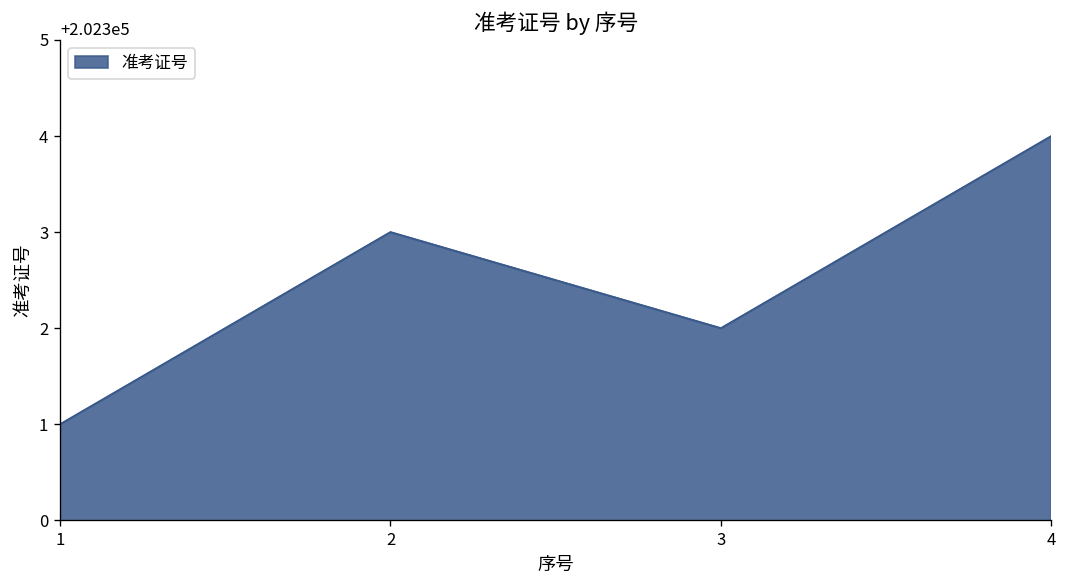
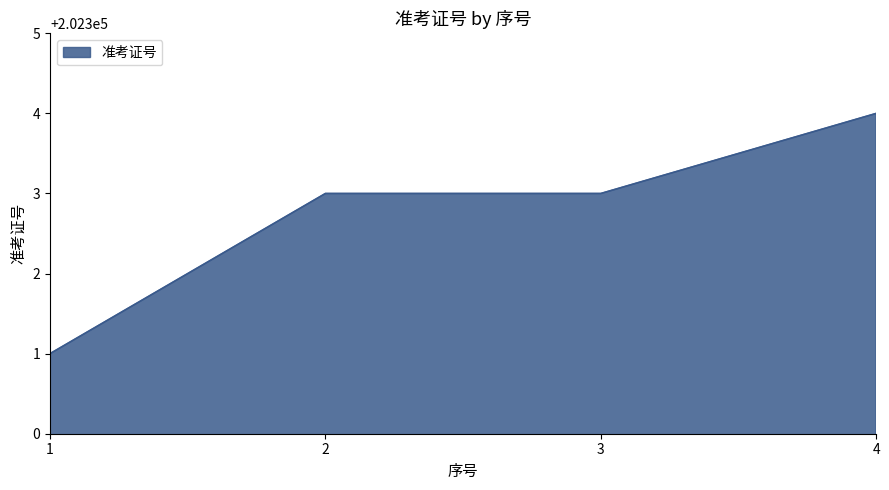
3: 202302 -> 202303
